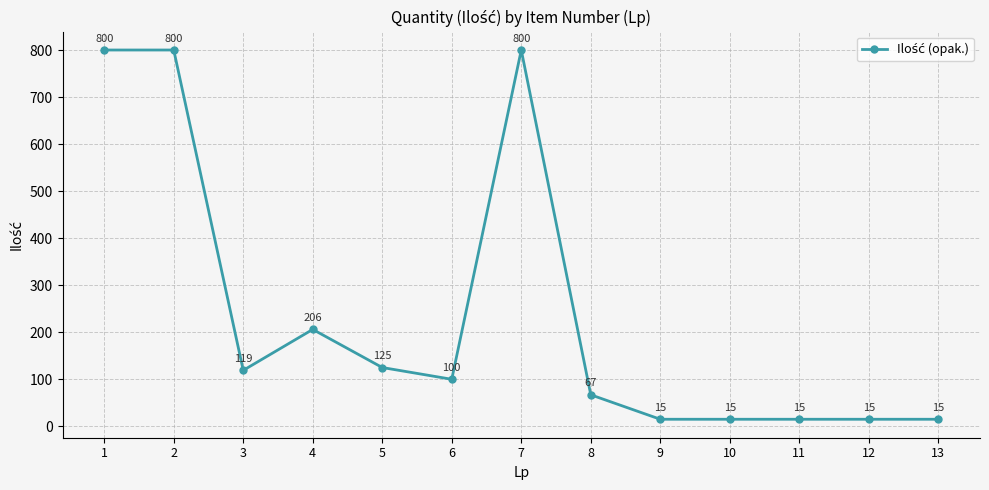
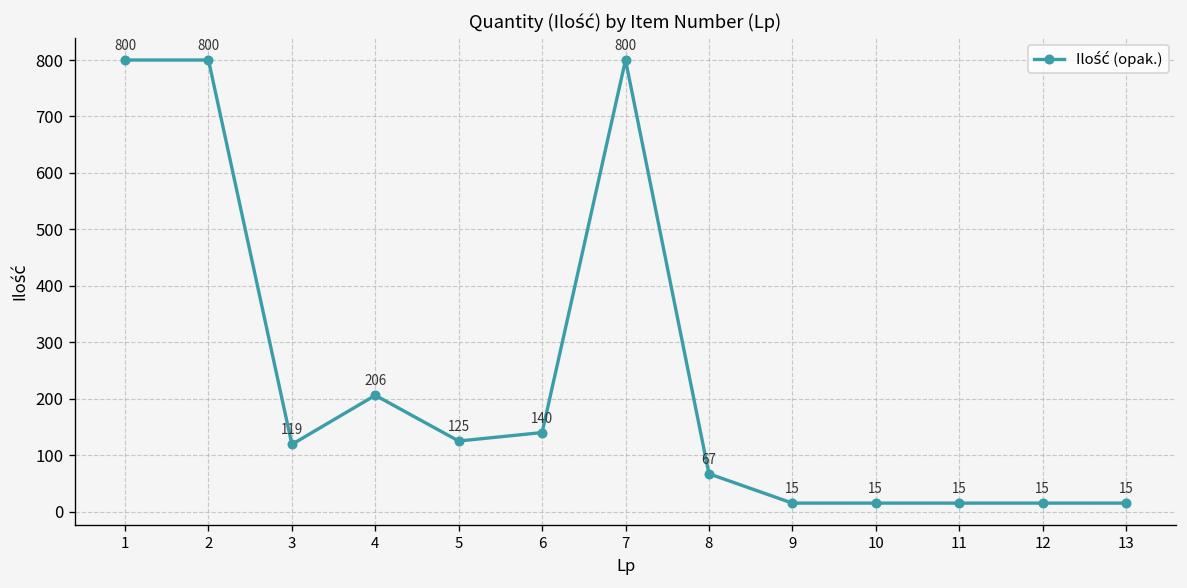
6: 100 -> 140
